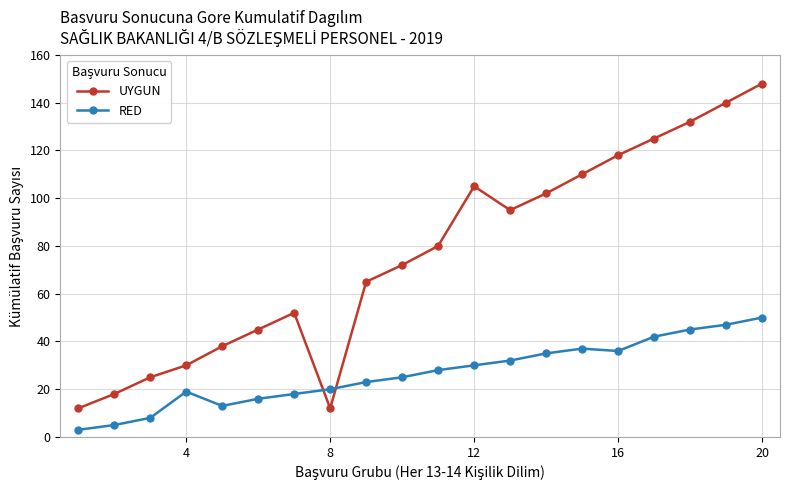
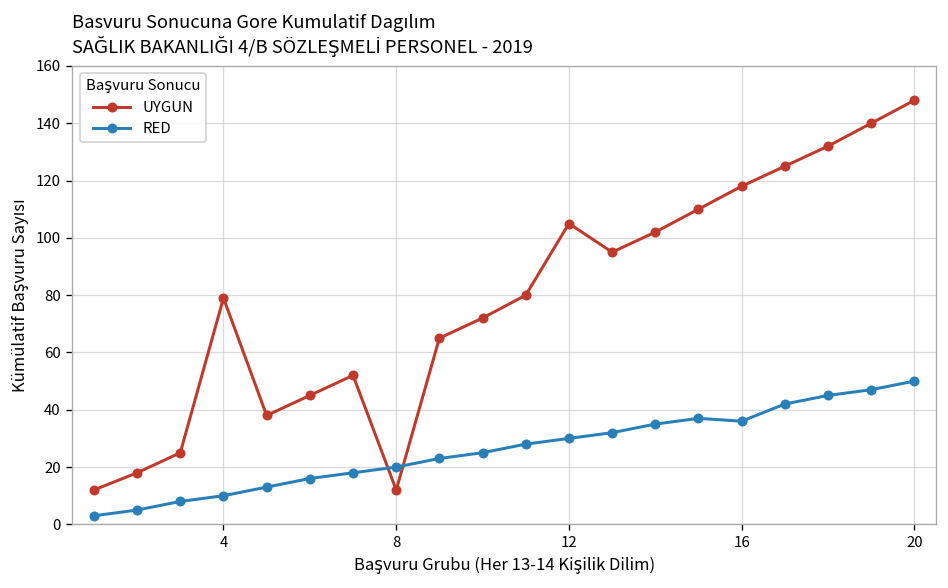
UYGUN, 4: 30 -> 79
RED, 4: 19 -> 10
